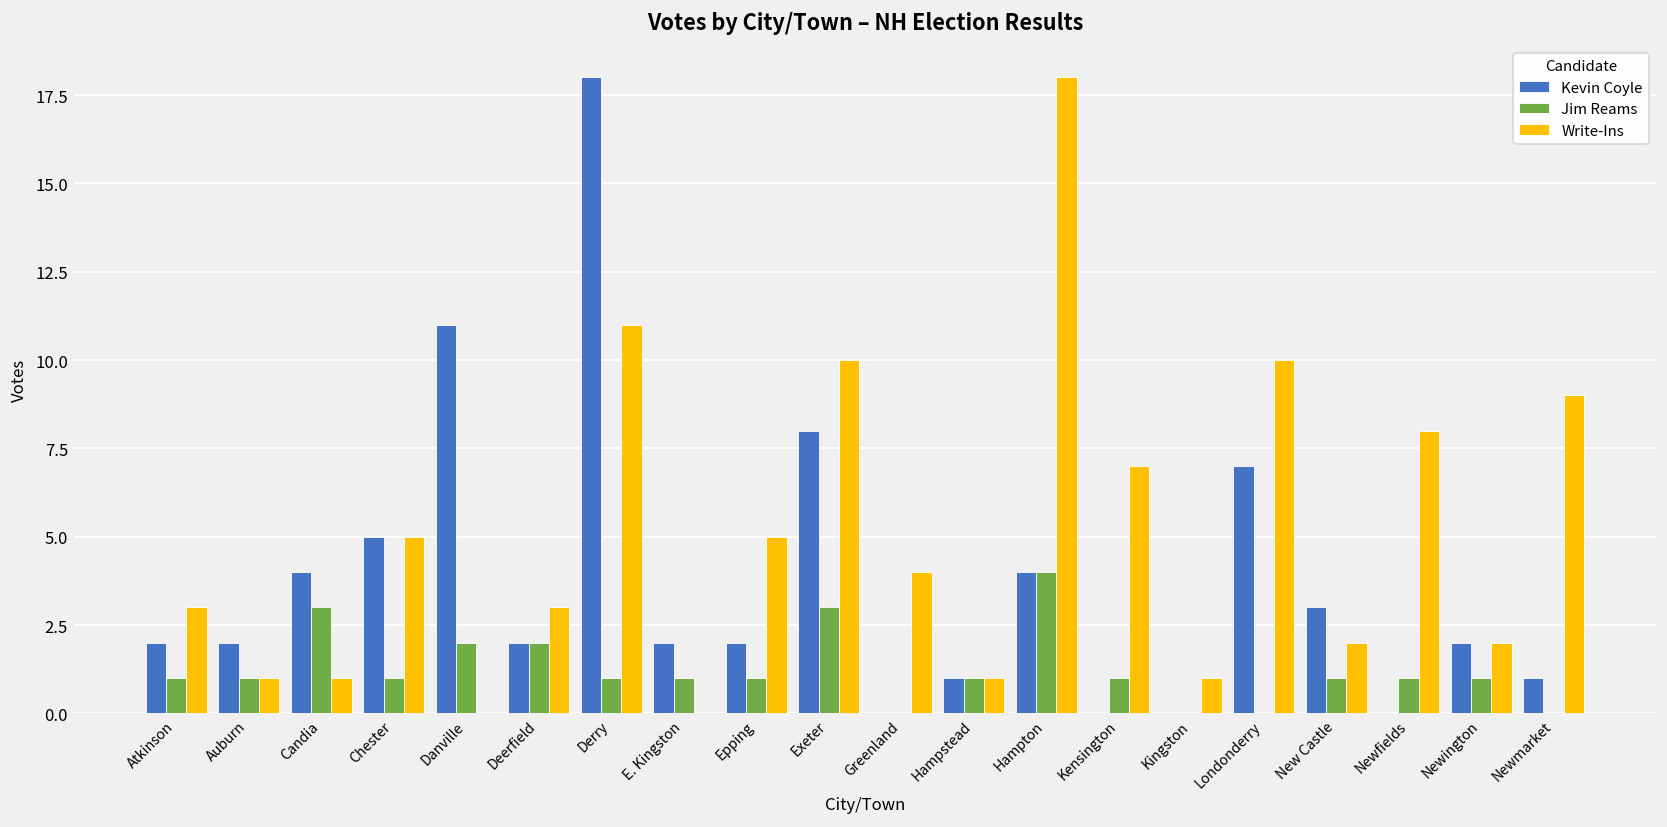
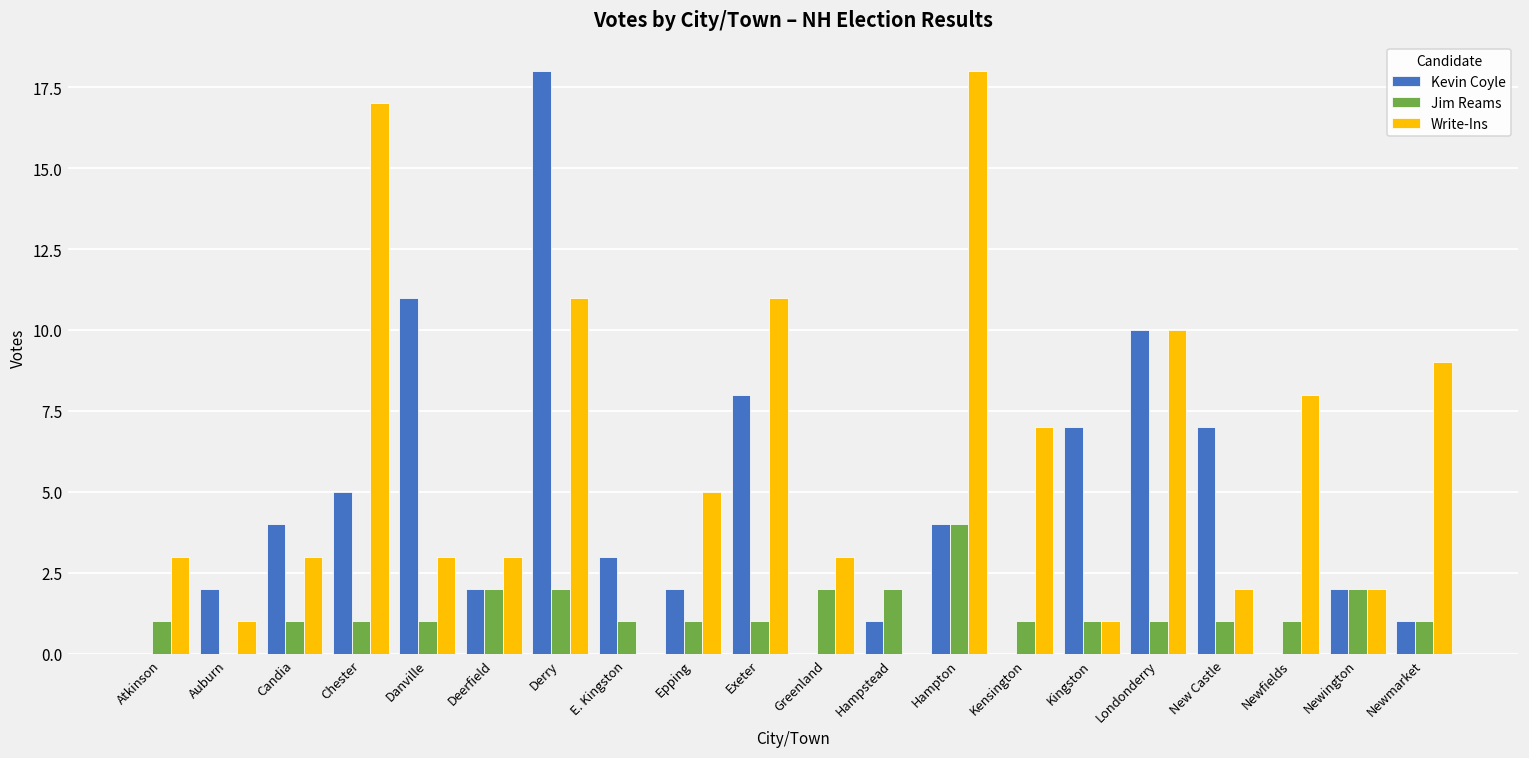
Kevin Coyle, Atkinson: 2 -> 0
Jim Reams, Auburn: 1 -> 0
Jim Reams, Candia: 3 -> 1
Write-Ins, Candia: 1 -> 3
Write-Ins, Chester: 5 -> 17
Jim Reams, Danville: 2 -> 1
Write-Ins, Danville: 0 -> 3
Jim Reams, Derry: 1 -> 2
Kevin Coyle, E. Kingston: 2 -> 3
Jim Reams, Exeter: 3 -> 1
Write-Ins, Exeter: 10 -> 11
Jim Reams, Greenland: 0 -> 2
Write-Ins, Greenland: 4 -> 3
Jim Reams, Hampstead: 1 -> 2
Write-Ins, Hampstead: 1 -> 0
Kevin Coyle, Kingston: 0 -> 7
Jim Reams, Kingston: 0 -> 1
Kevin Coyle, Londonderry: 7 -> 10
Jim Reams, Londonderry: 0 -> 1
Kevin Coyle, New Castle: 3 -> 7
Jim Reams, Newington: 1 -> 2
Jim Reams, Newmarket: 0 -> 1
